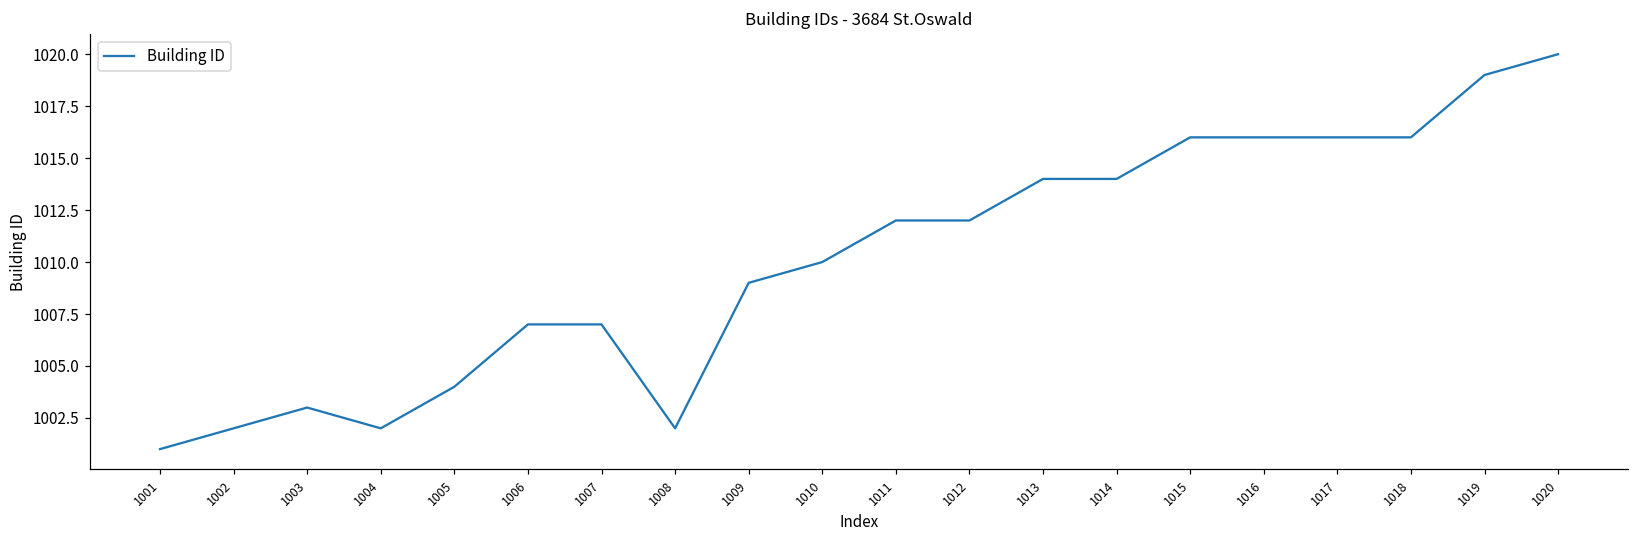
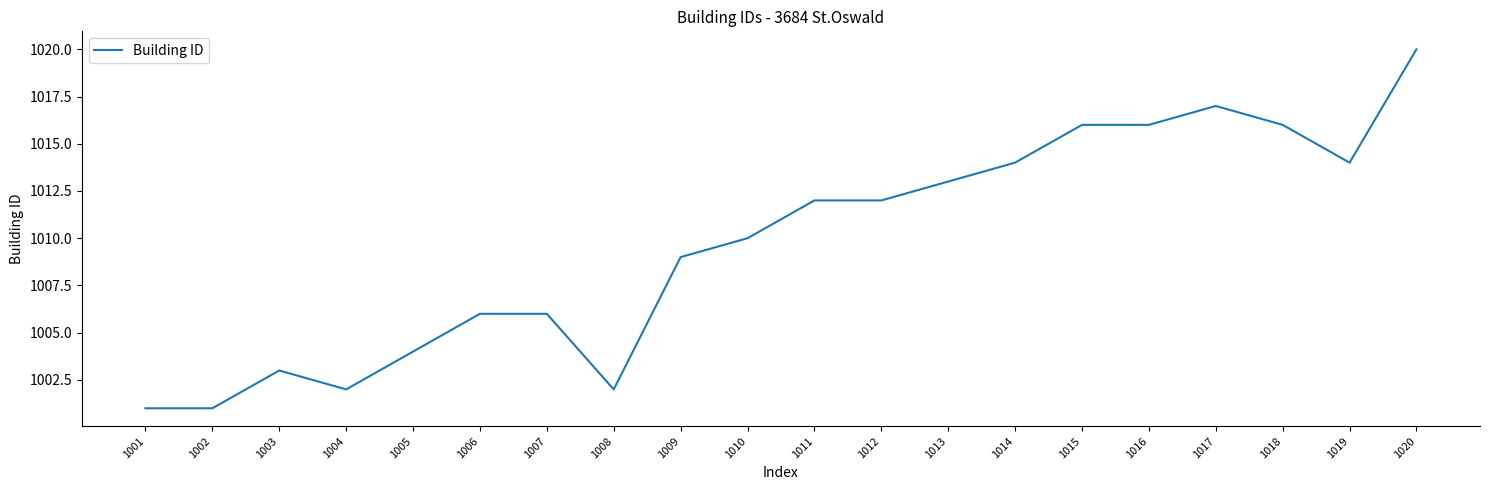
1002: 1002 -> 1001
1006: 1007 -> 1006
1007: 1007 -> 1006
1013: 1014 -> 1013
1017: 1016 -> 1017
1019: 1019 -> 1014
